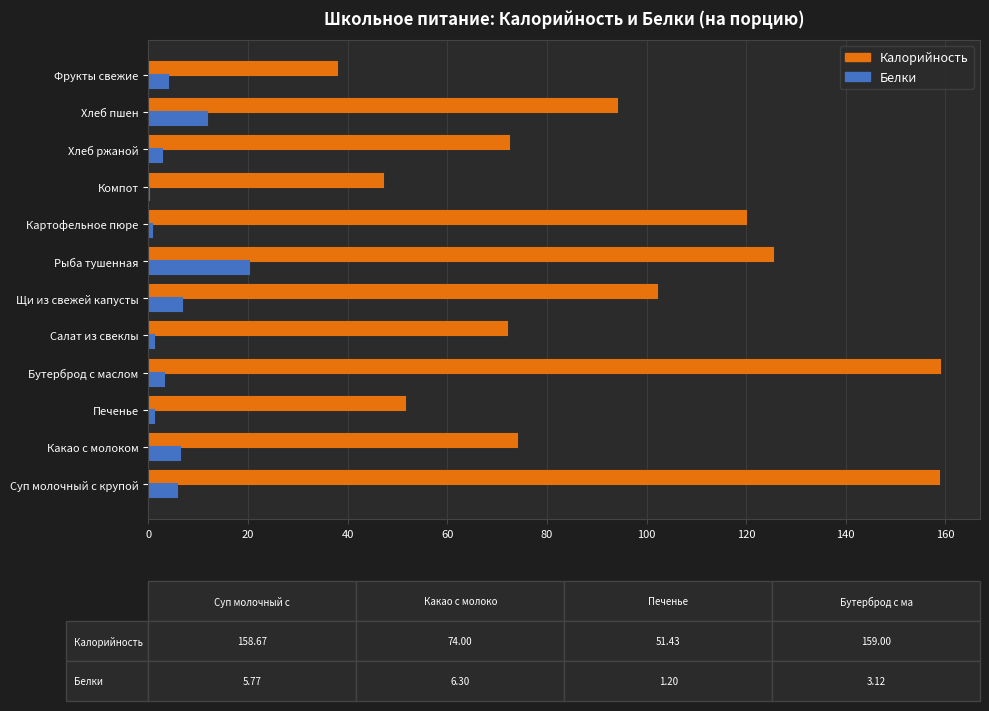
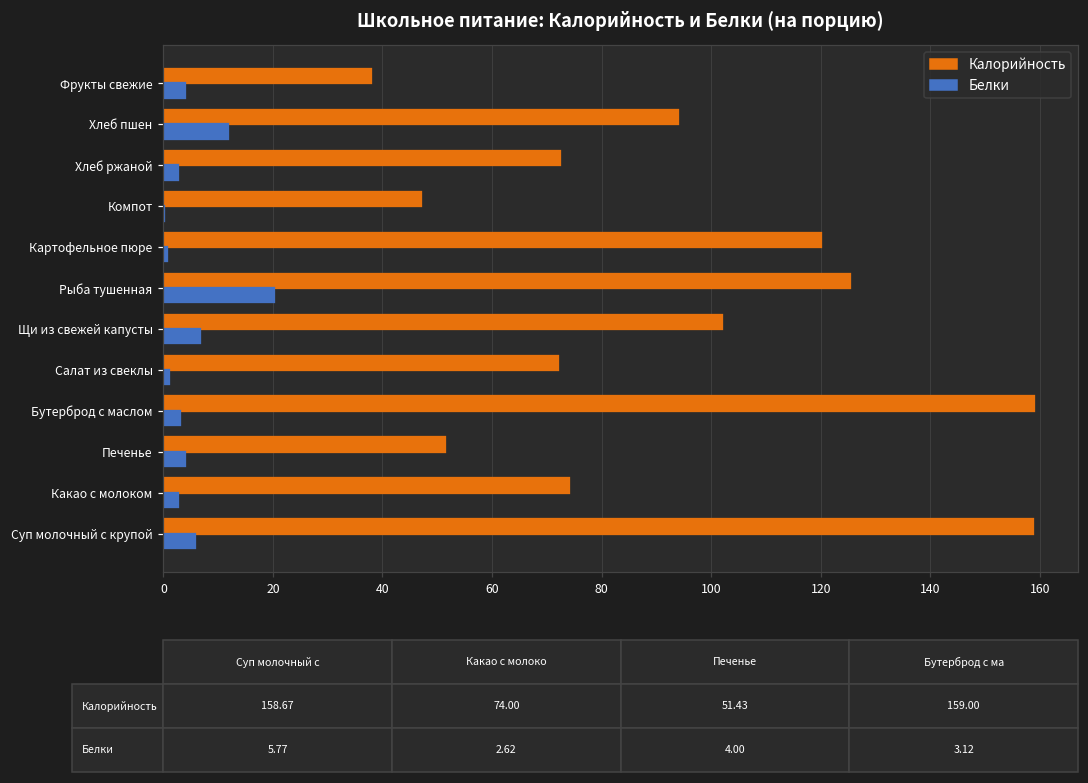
Белки, Печенье: 1.20 -> 4.00
Белки, Какао с молоком: 6.30 -> 2.62
